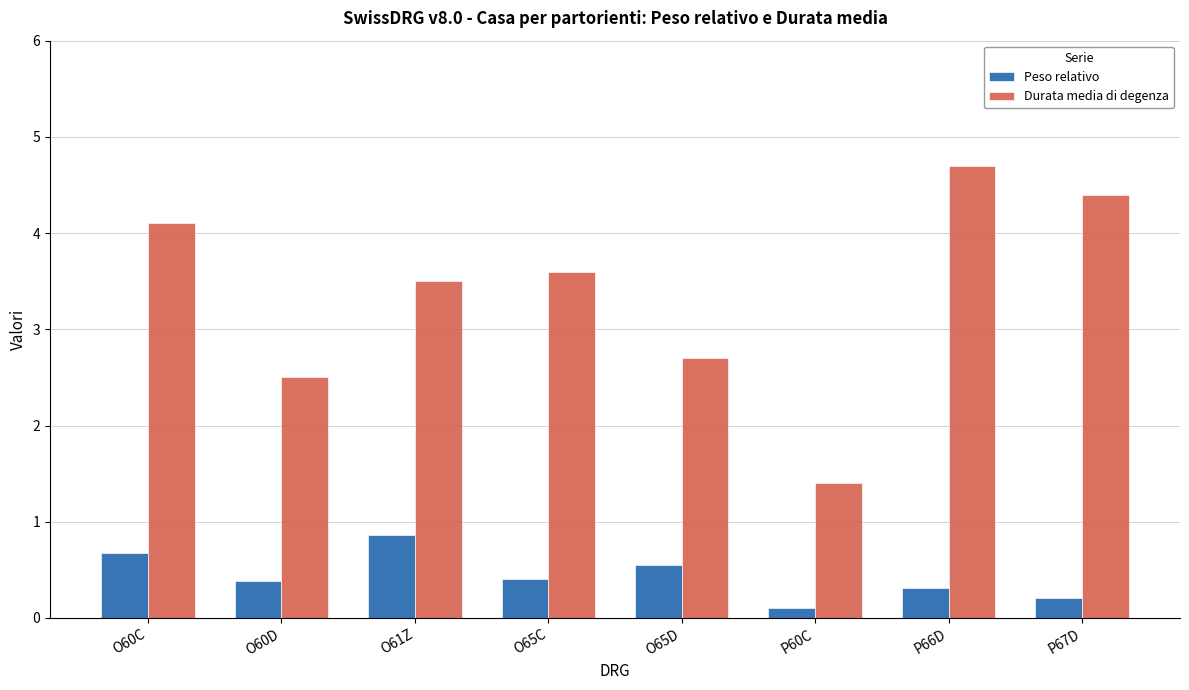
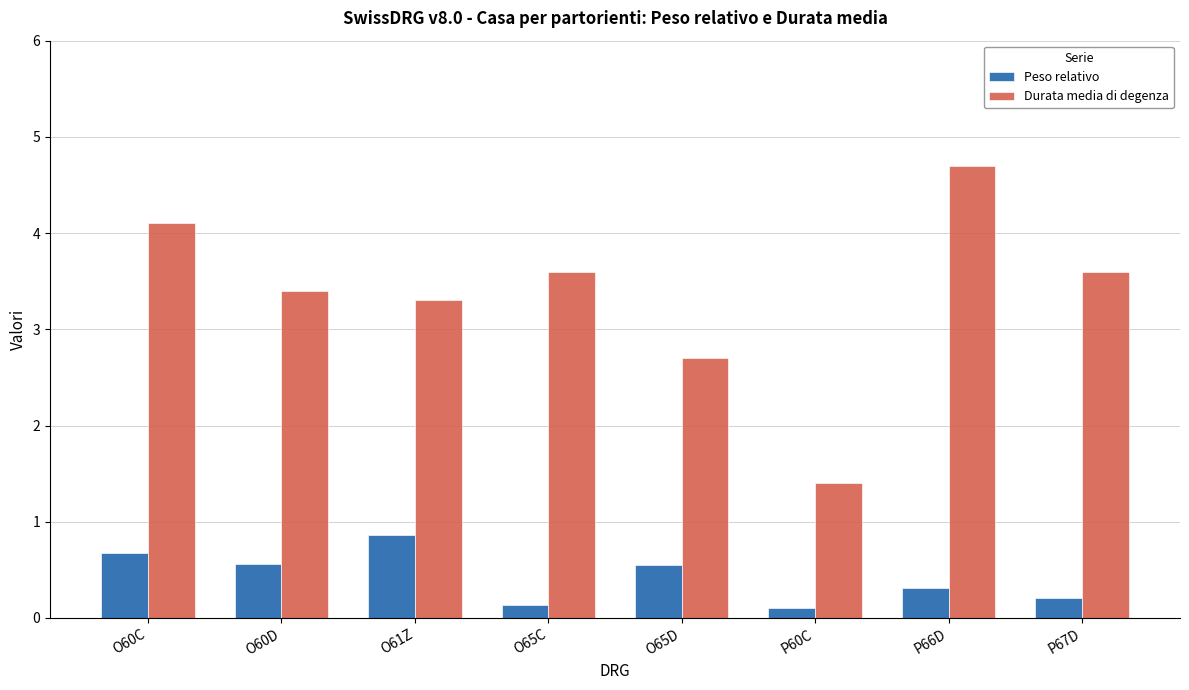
Peso relativo, O60D: 0.4 -> 0.6
Durata media di degenza, O60D: 2.5 -> 3.4
Durata media di degenza, O61Z: 3.5 -> 3.3
Peso relativo, O65C: 0.4 -> 0.1
Durata media di degenza, P67D: 4.4 -> 3.6
